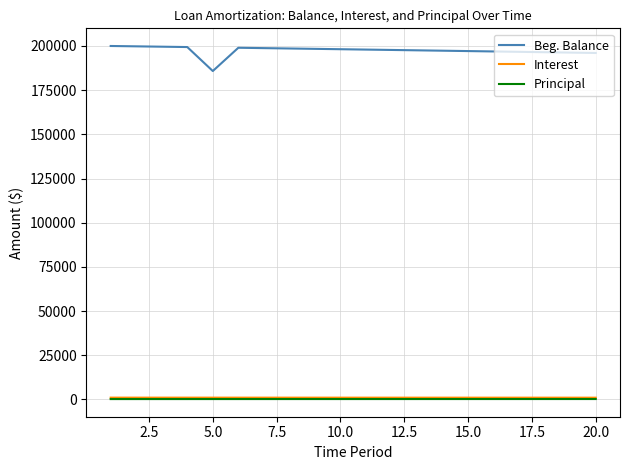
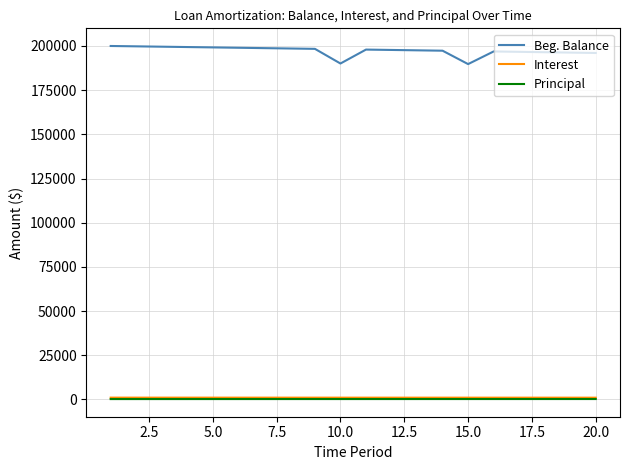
Beg. Balance, 5.0: 186000 -> 199000
Beg. Balance, 10.0: 198000 -> 190000
Beg. Balance, 15.0: 197000 -> 190000
